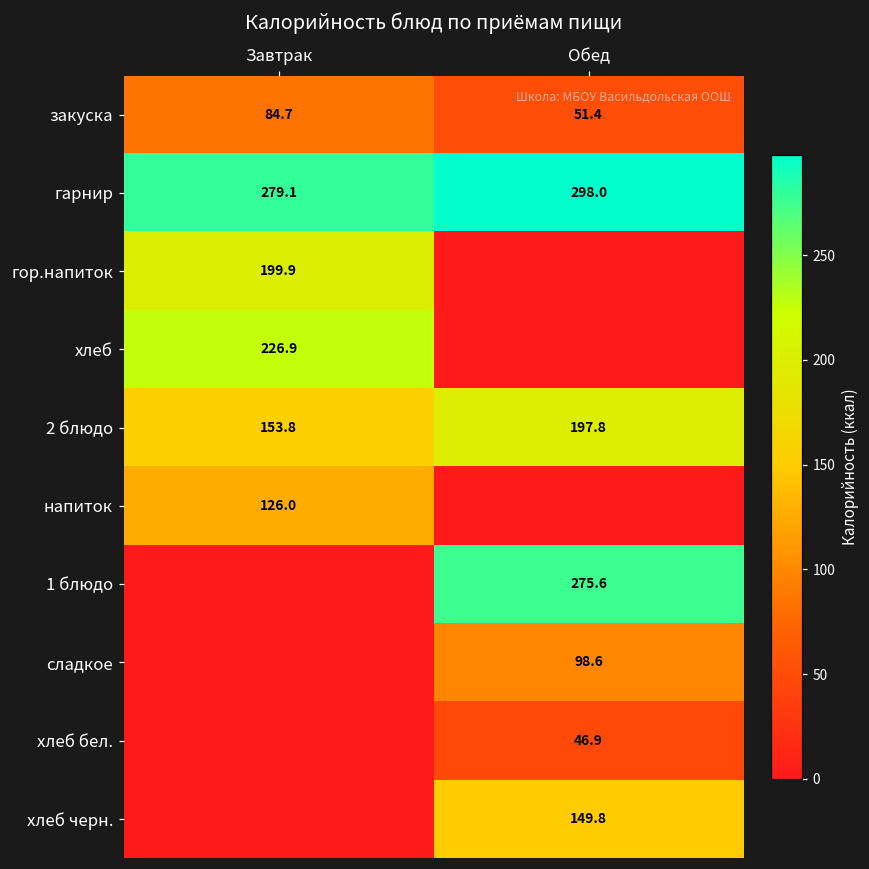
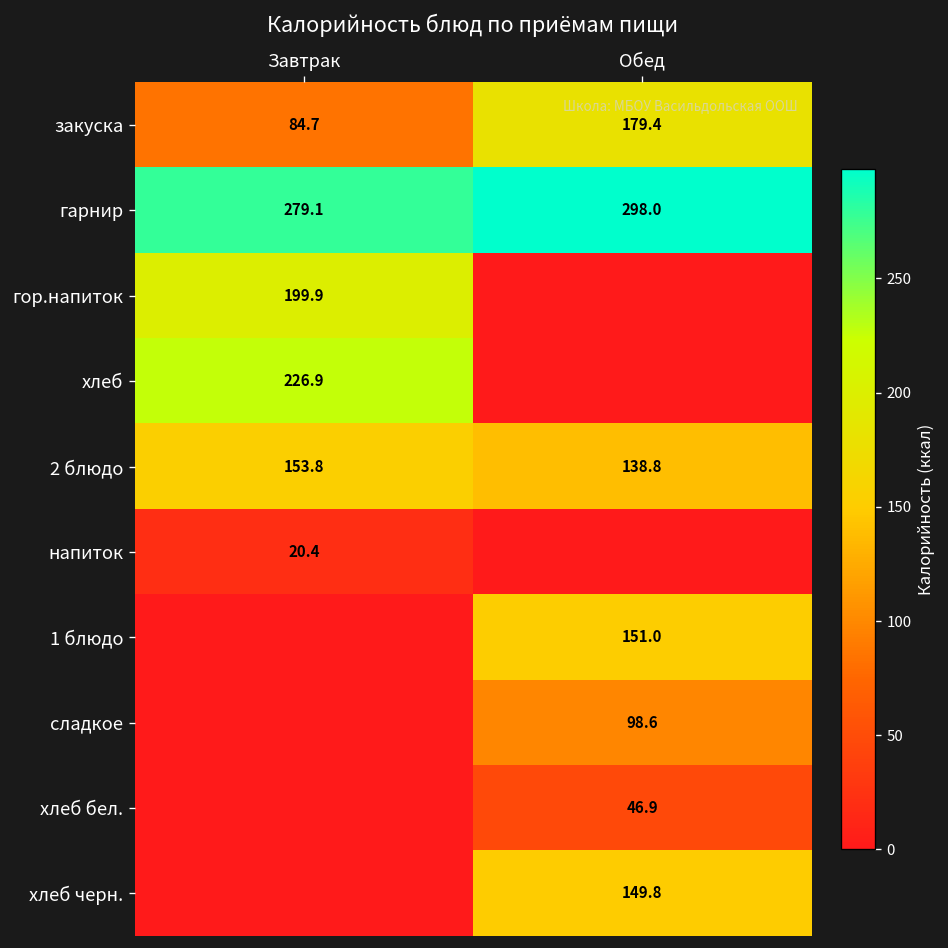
закуска, Обед: 51.4 -> 179.4
2 блюдо, Обед: 197.8 -> 138.8
напиток, Завтрак: 126.0 -> 20.4
1 блюдо, Обед: 275.6 -> 151.0
